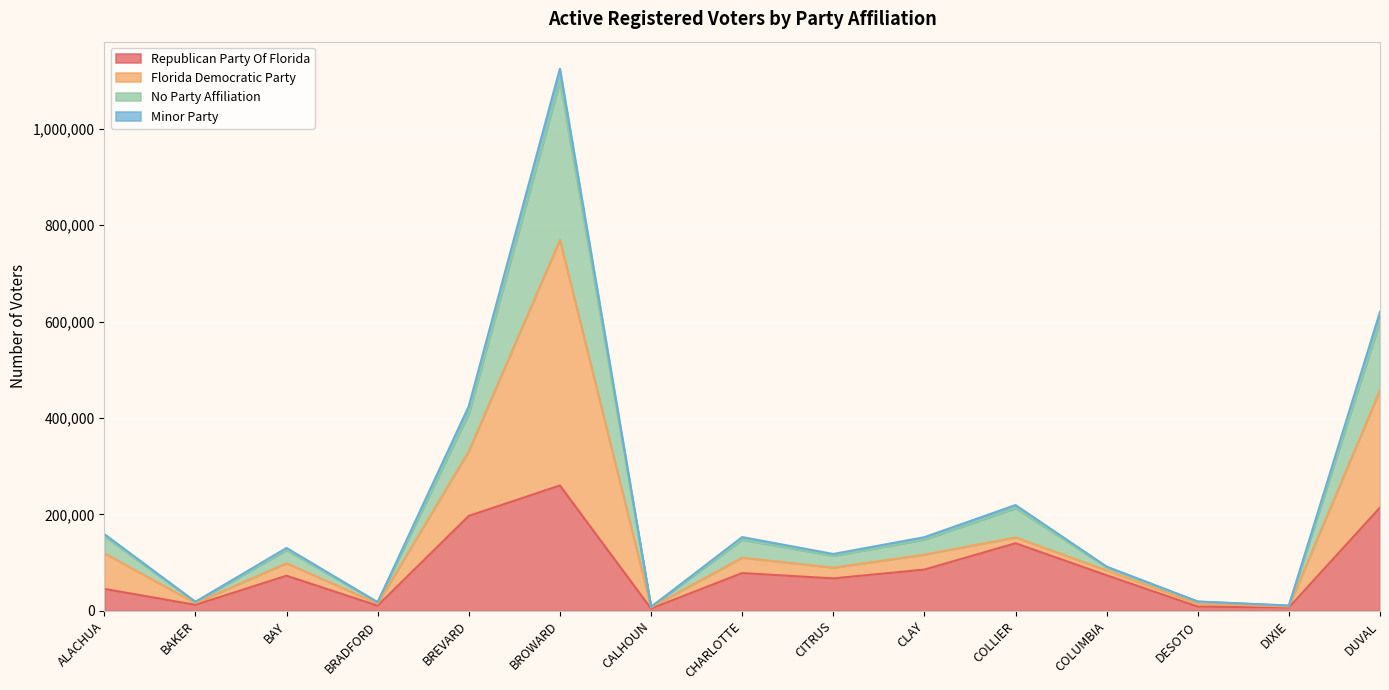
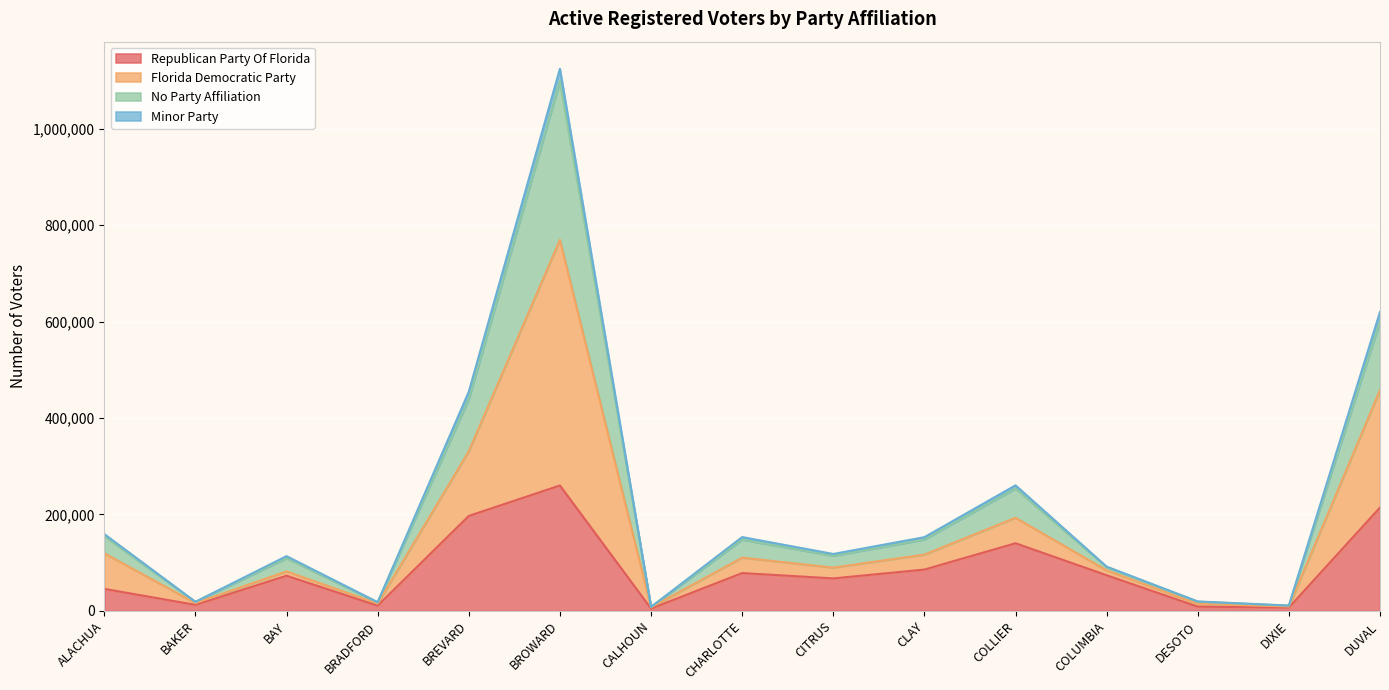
Florida Democratic Party, BAY: 30,000 -> 10,000
No Party Affiliation, BREVARD: 80,000 -> 110,000
Florida Democratic Party, COLLIER: 10,000 -> 50,000
